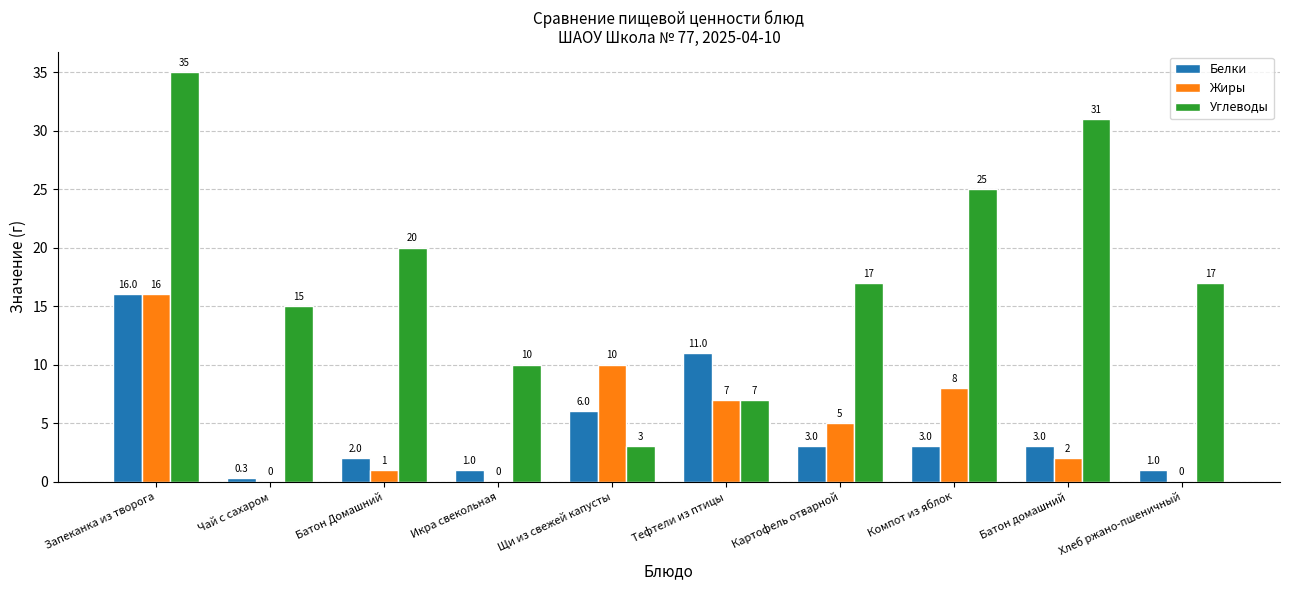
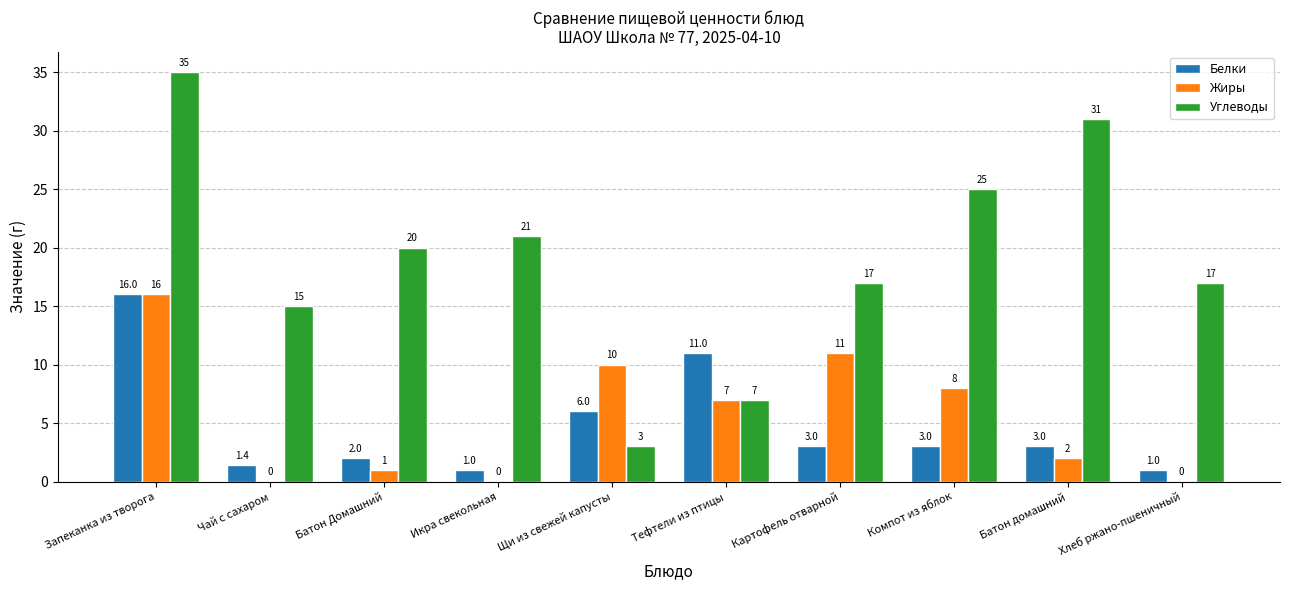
Белки, Чай с сахаром: 0.3 -> 1.4
Углеводы, Икра свекольная: 10 -> 21
Жиры, Картофель отварной: 5 -> 11
